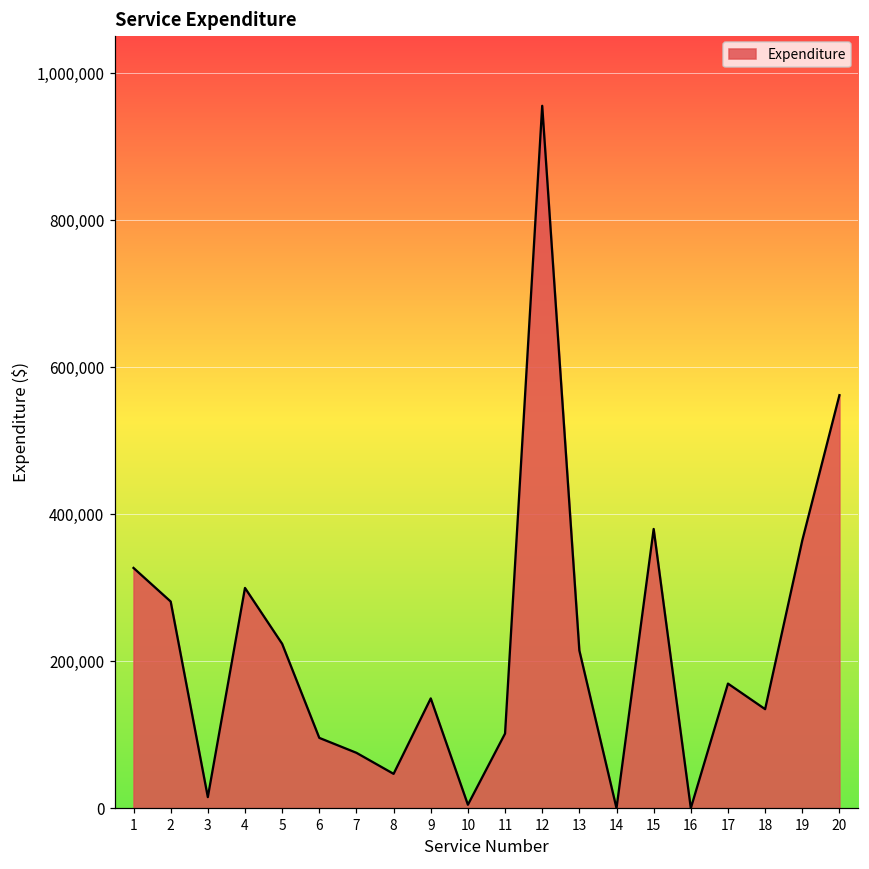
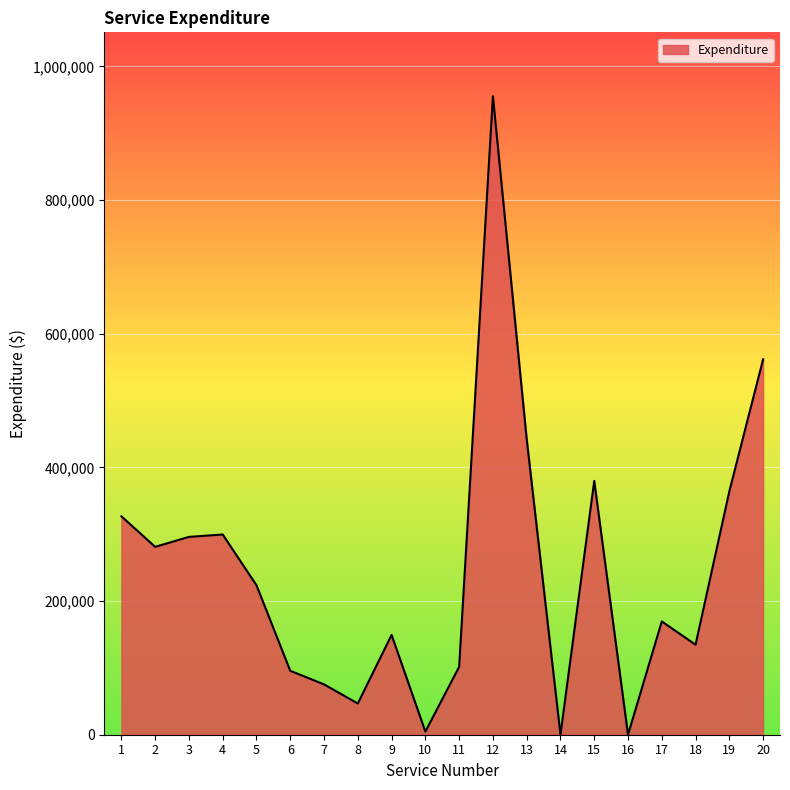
3: 20,000 -> 300,000
13: 210,000 -> 440,000
